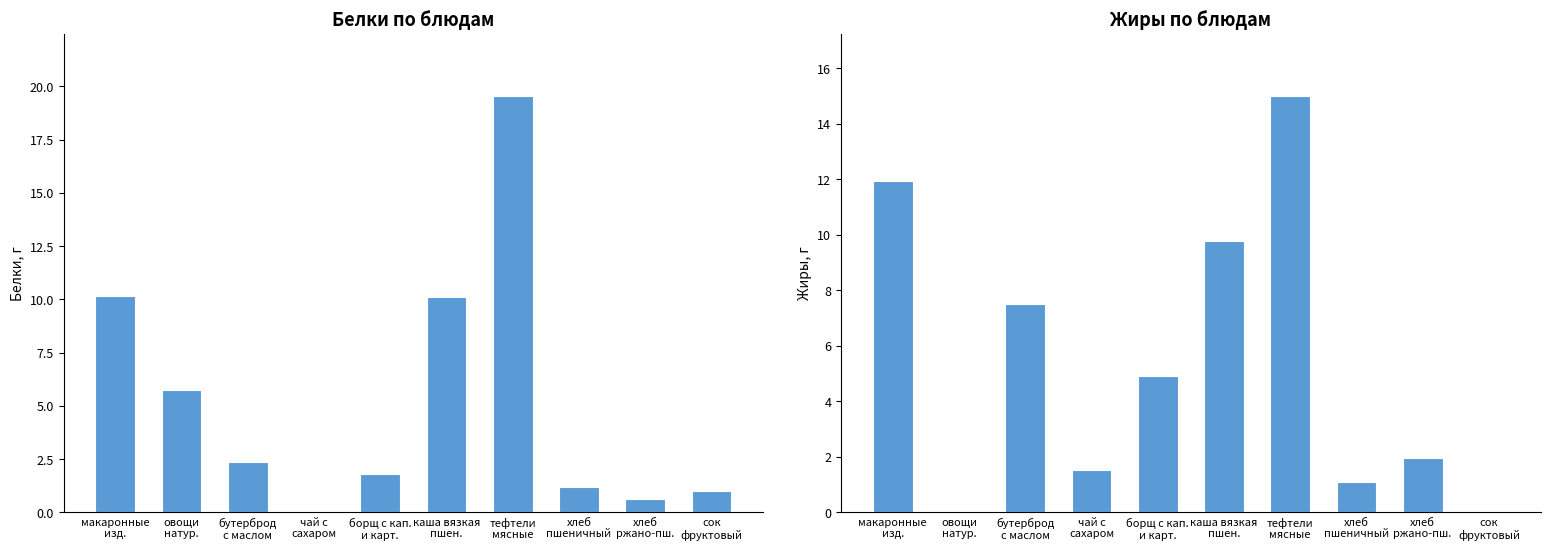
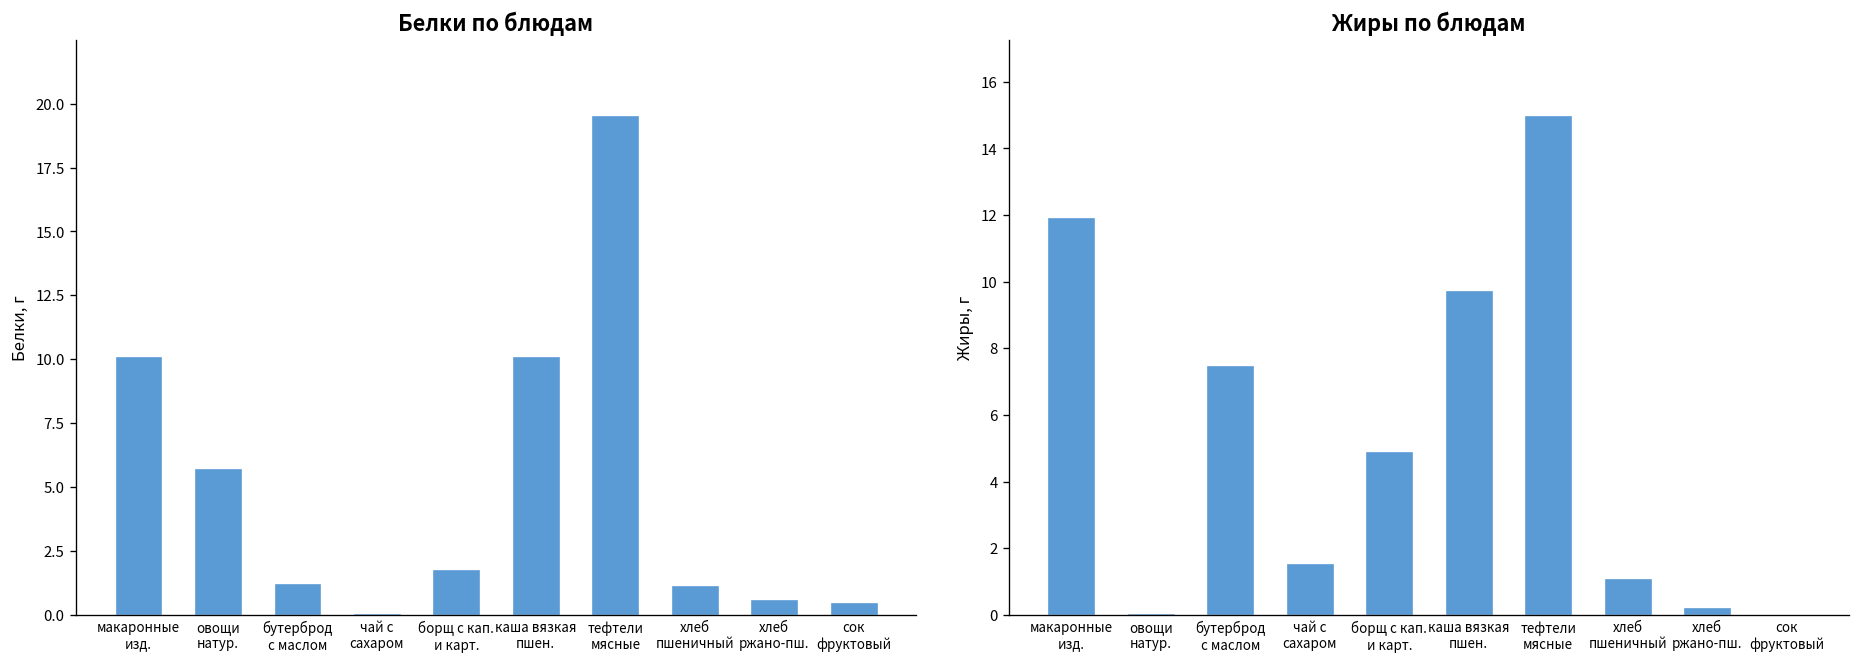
Белки по блюдам, бутерброд с маслом: 2.4 -> 1.3
Белки по блюдам, сок фруктовый: 1.0 -> 0.5
Жиры по блюдам, хлеб ржано-пш.: 1.9 -> 0.2
